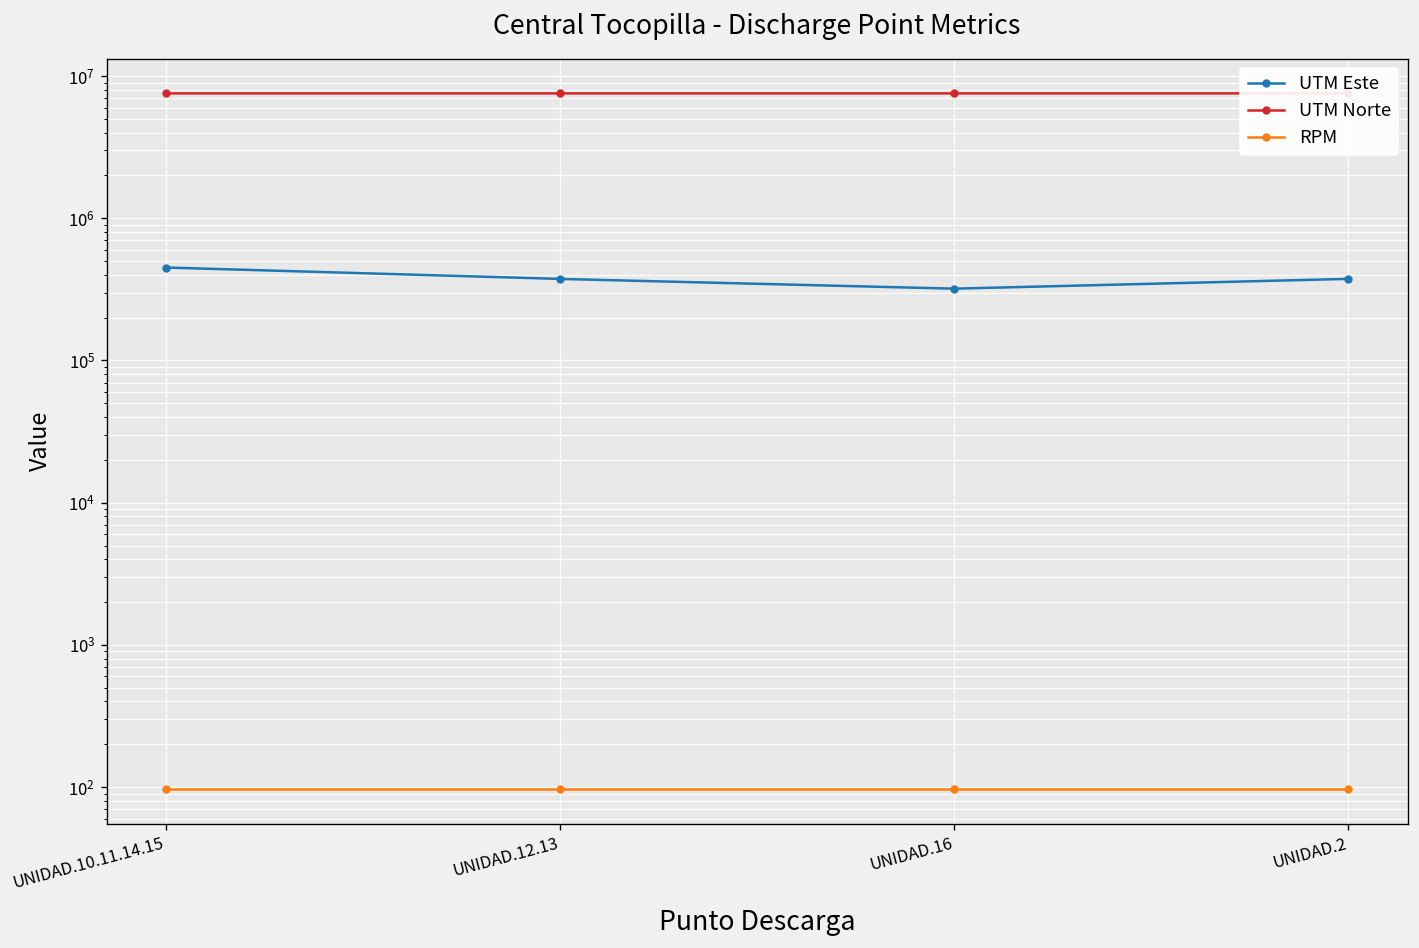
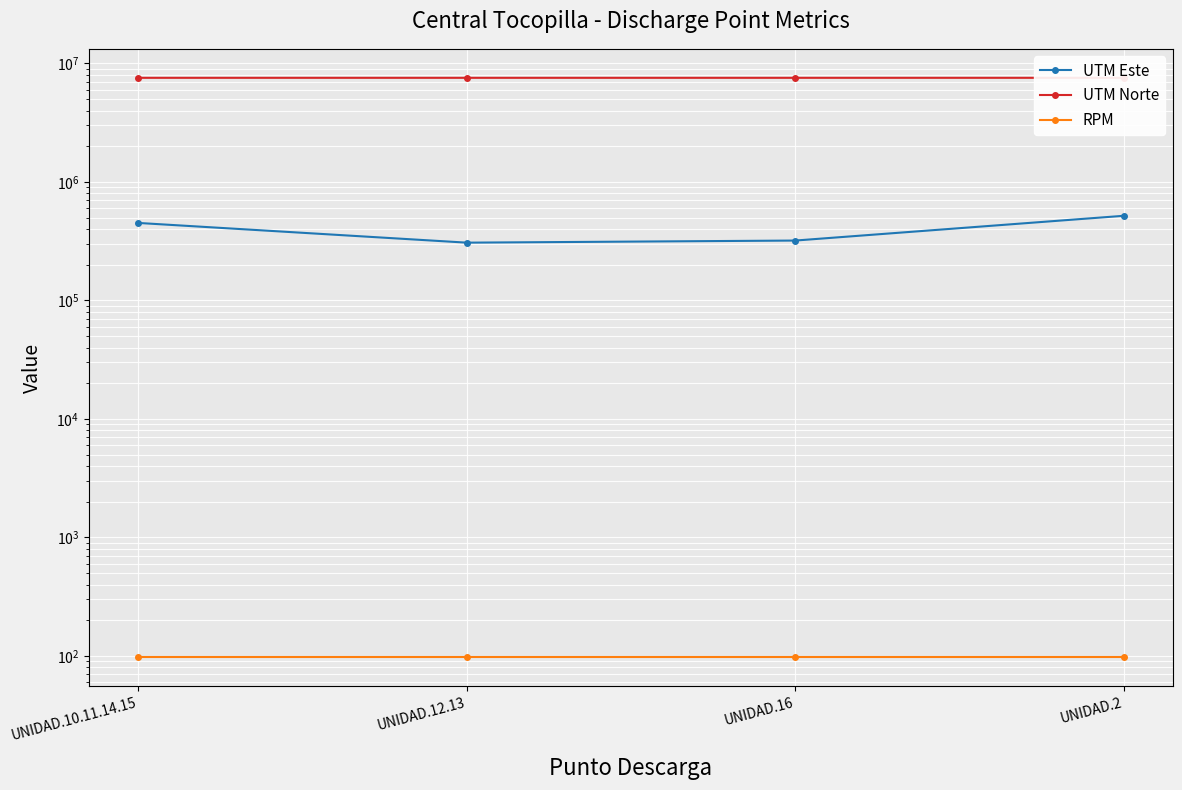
UTM Este, UNIDAD.12.13: 370000 -> 310000
UTM Este, UNIDAD.2: 370000 -> 500000
